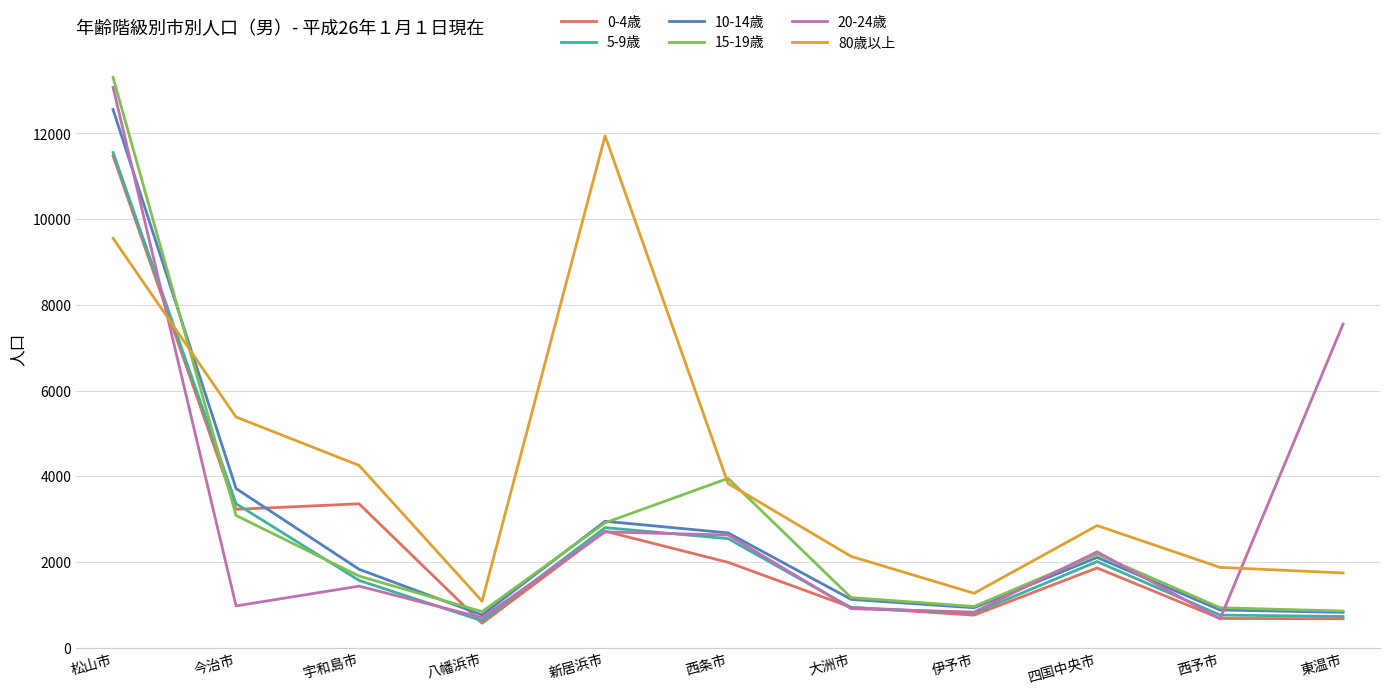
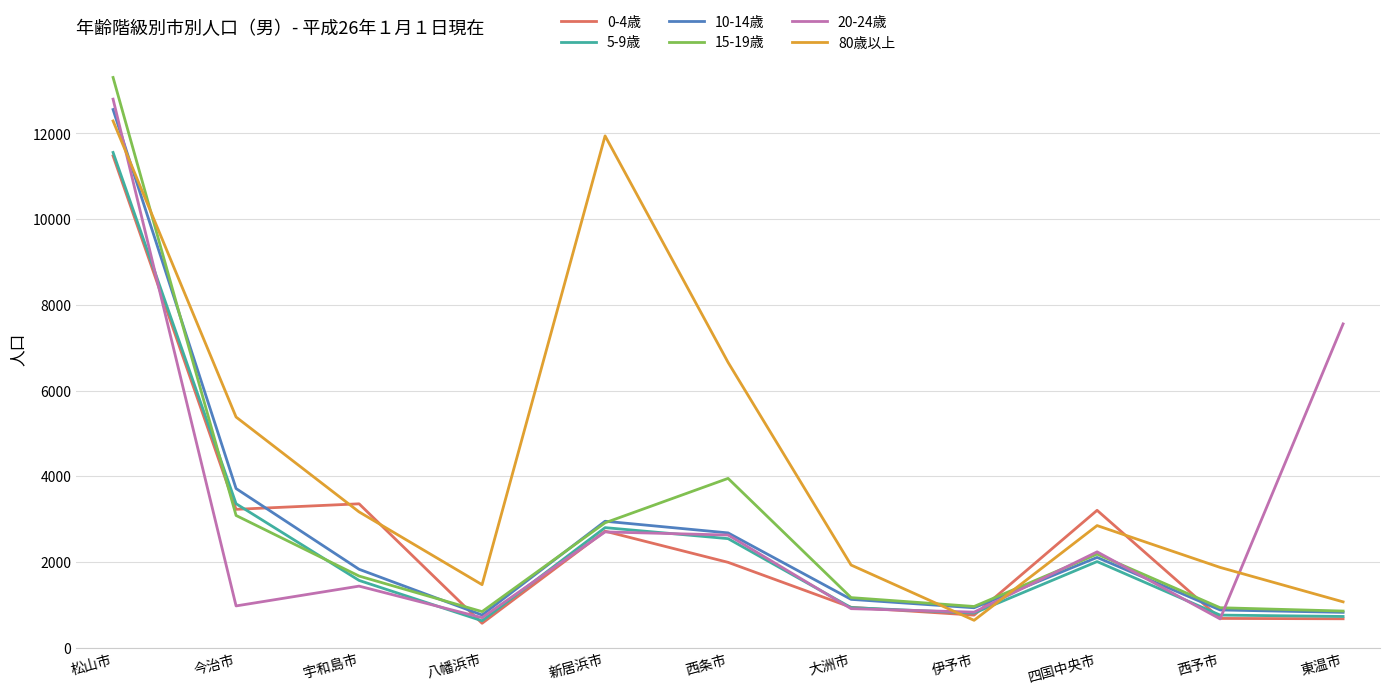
20-24歳, 松山市: 13100 -> 12800
80歳以上, 松山市: 9600 -> 12300
80歳以上, 宇和島市: 4300 -> 3200
80歳以上, 八幡浜市: 1100 -> 1500
80歳以上, 西条市: 3800 -> 6700
80歳以上, 大洲市: 2100 -> 1900
80歳以上, 伊予市: 1300 -> 600
0-4歳, 四国中央市: 1900 -> 3200
80歳以上, 東温市: 1700 -> 1100
